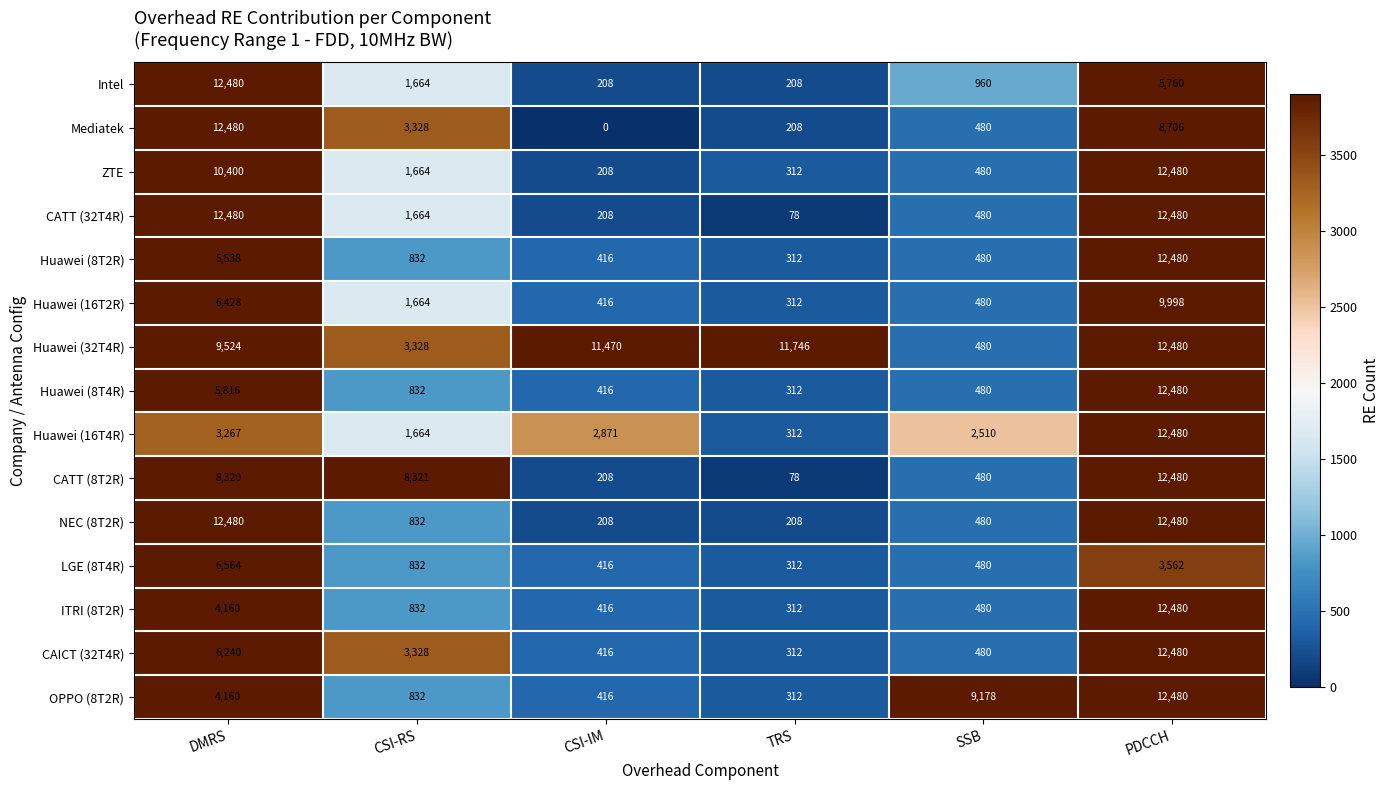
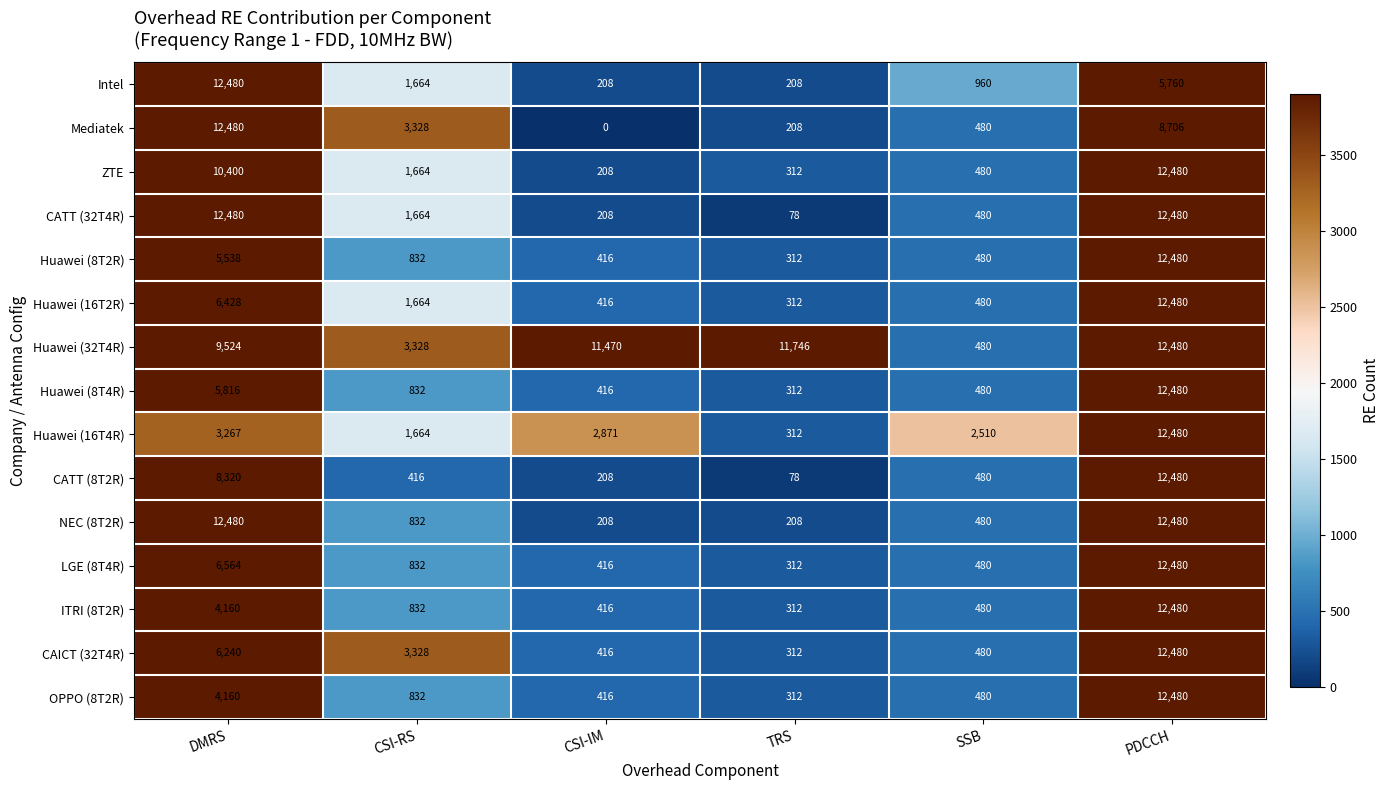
Huawei (16T2R), PDCCH: 9,998 -> 12,480
CATT (8T2R), CSI-RS: 8,321 -> 416
LGE (8T4R), PDCCH: 3,562 -> 12,480
OPPO (8T2R), SSB: 9,178 -> 480
